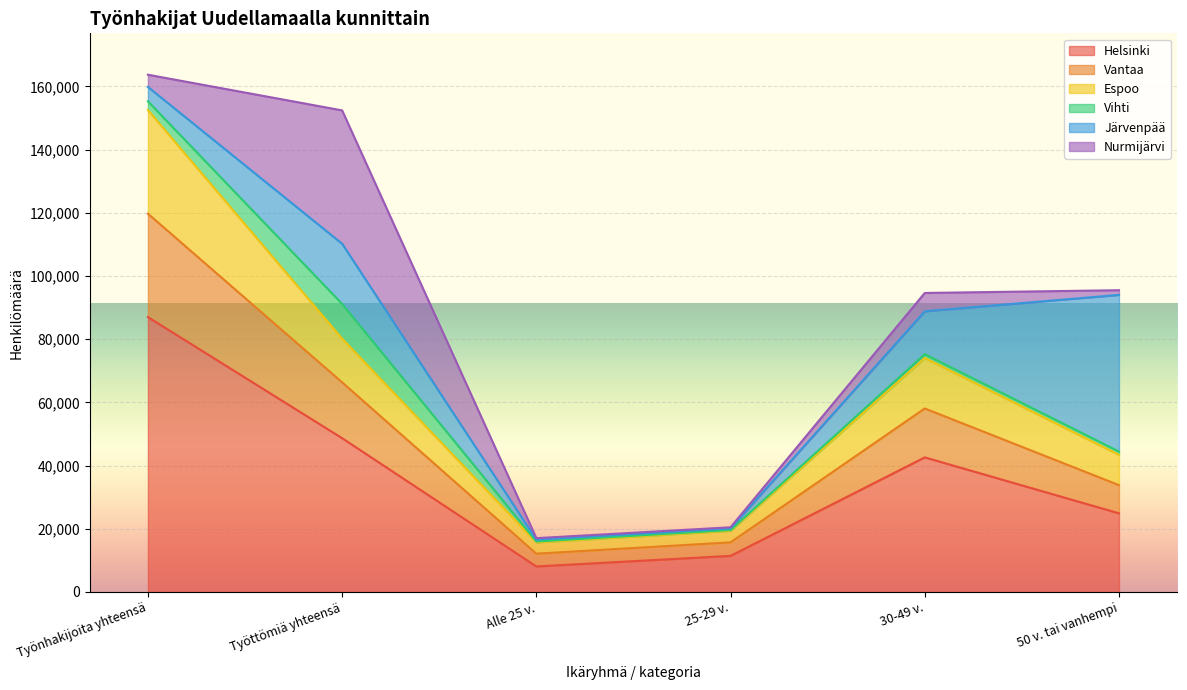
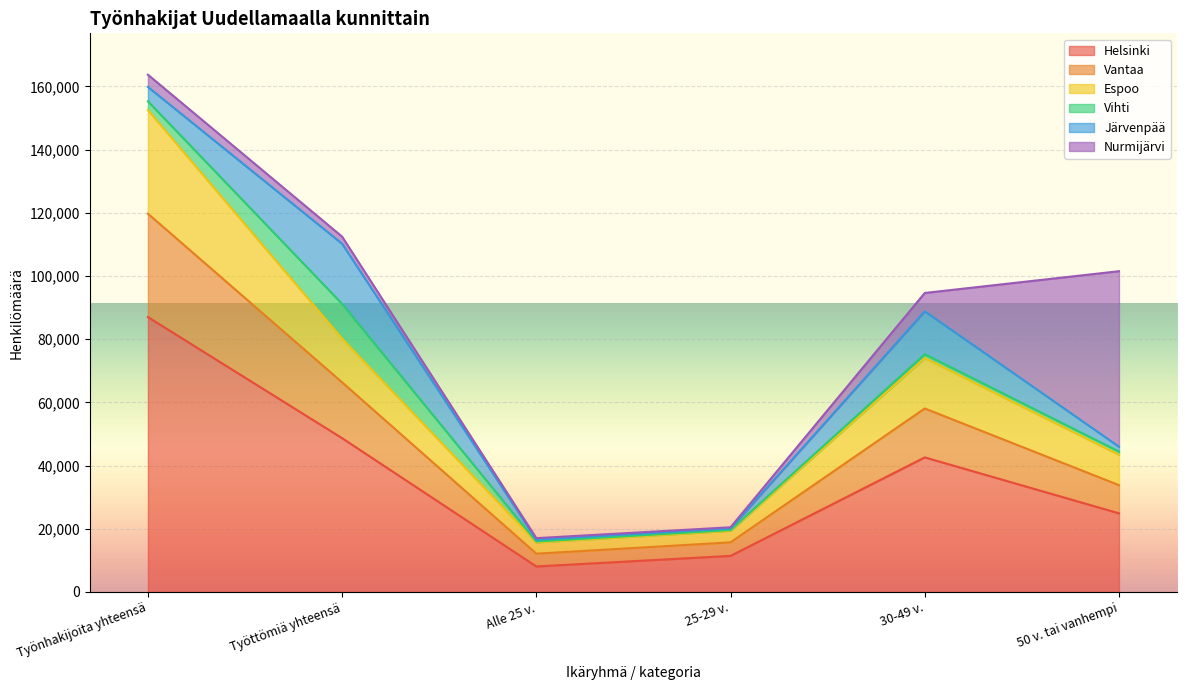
Nurmijärvi, Työttömiä yhteensä: 42,000 -> 2,000
Järvenpää, 50 v. tai vanhempi: 50,000 -> 2,000
Nurmijärvi, 50 v. tai vanhempi: 1,000 -> 56,000
